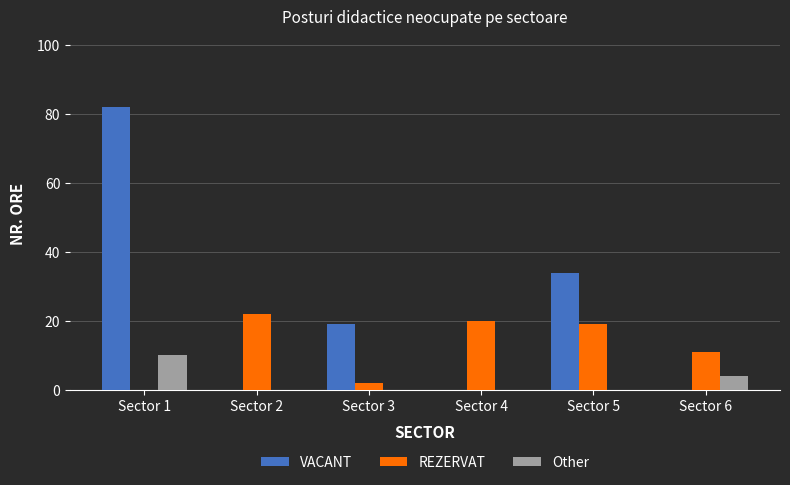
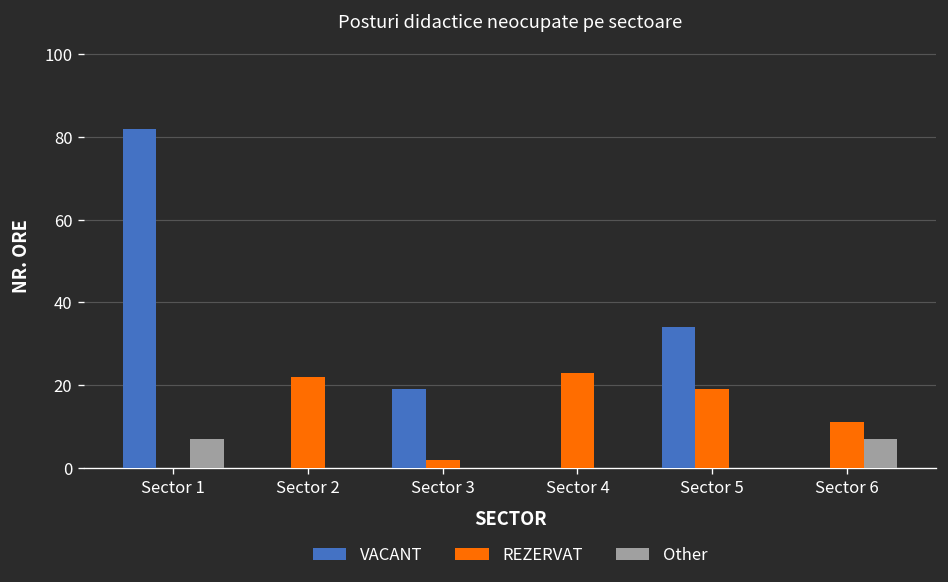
Other, Sector 1: 10 -> 7
REZERVAT, Sector 4: 20 -> 23
Other, Sector 6: 4 -> 7
